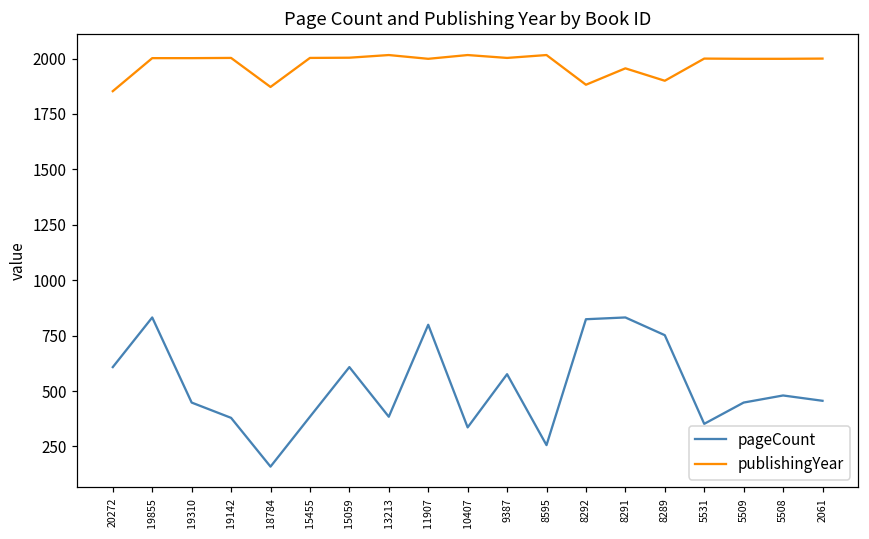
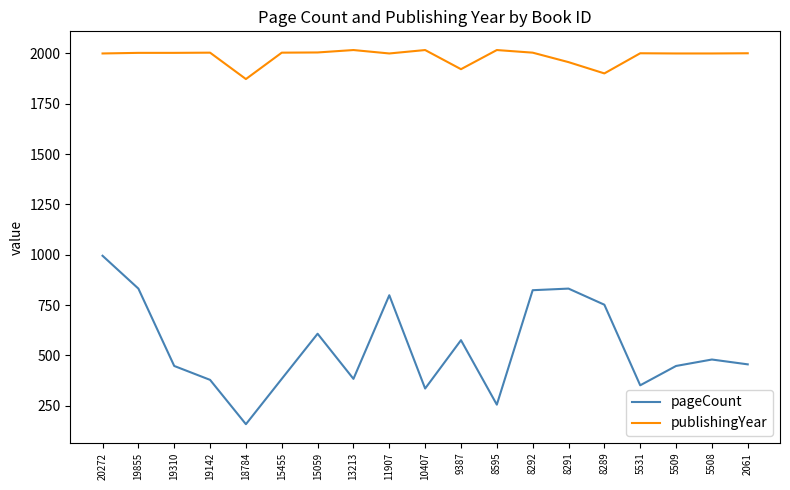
pageCount, 20272: 610 -> 1000
publishingYear, 20272: 1850 -> 2000
publishingYear, 9387: 2000 -> 1920
publishingYear, 8292: 1880 -> 2000
